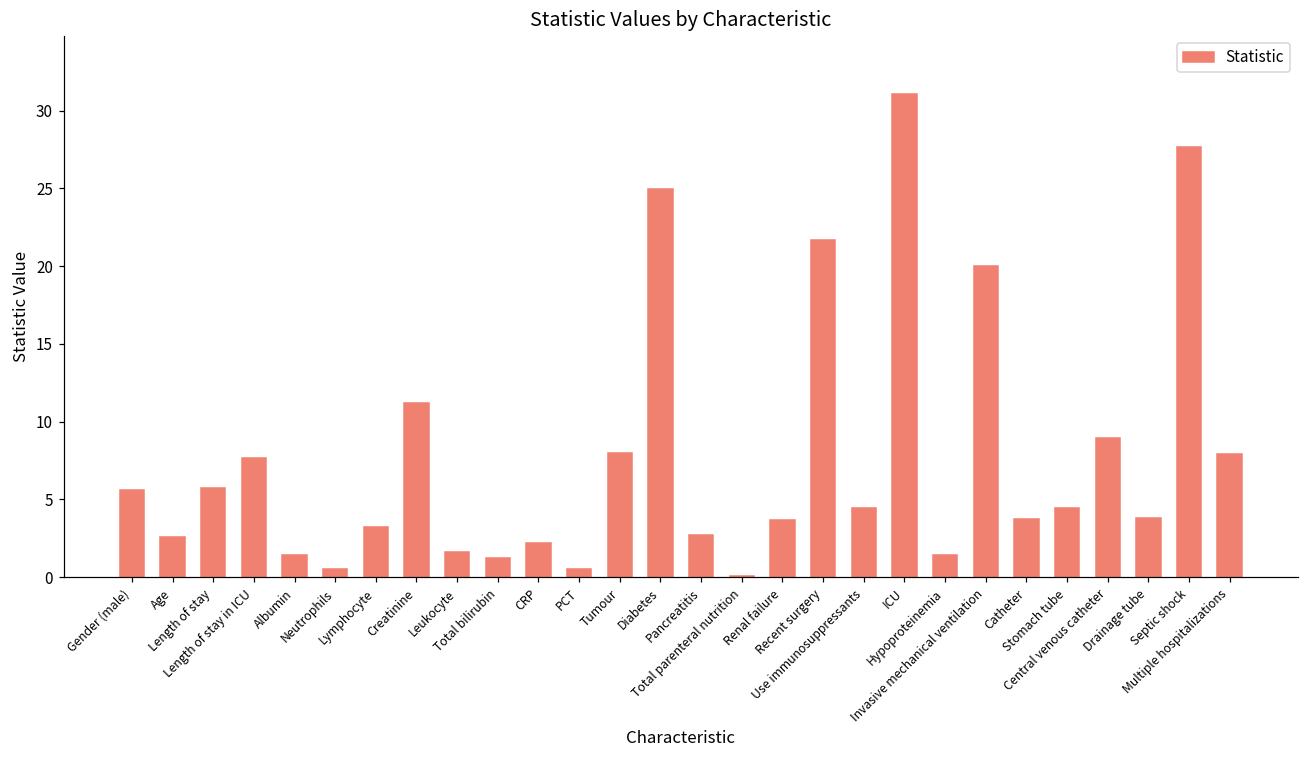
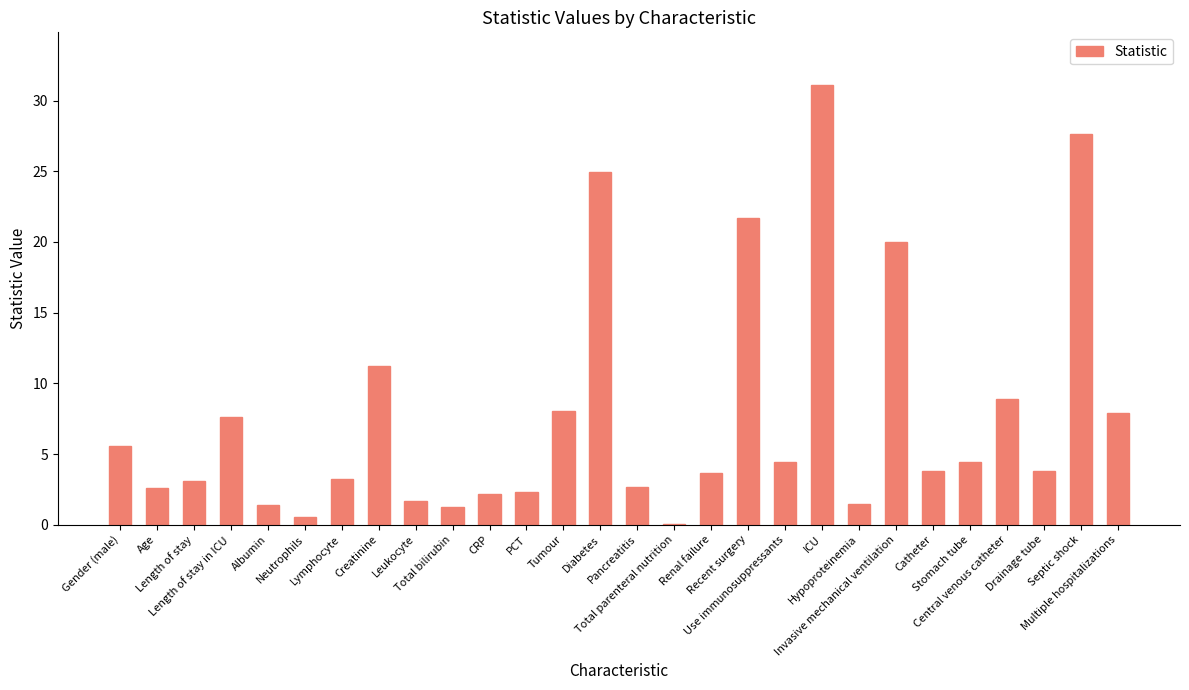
Length of stay: 5.7 -> 3.1
PCT: 0.5 -> 2.3
